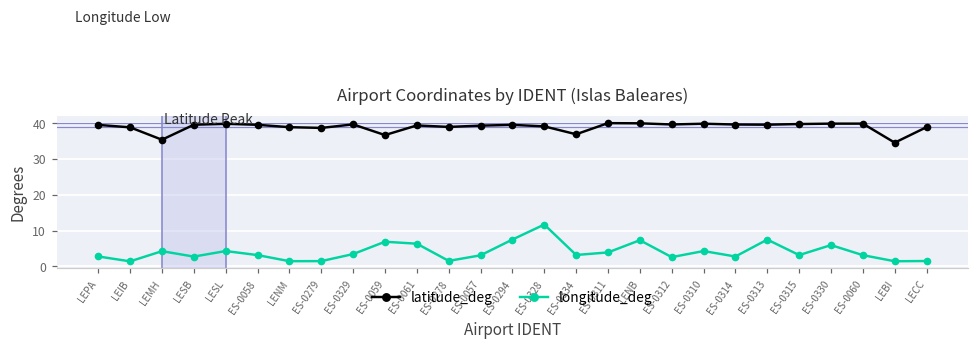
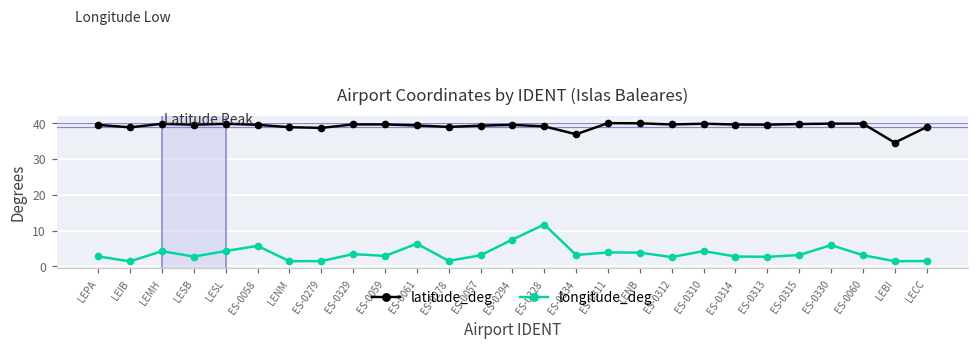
latitude_deg, LEMH: 35 -> 40
longitude_deg, ES-0058: 3 -> 6
latitude_deg, ES-0059: 37 -> 40
longitude_deg, ES-0059: 7 -> 3
longitude_deg, LENB: 7 -> 4
longitude_deg, ES-0313: 7 -> 3
